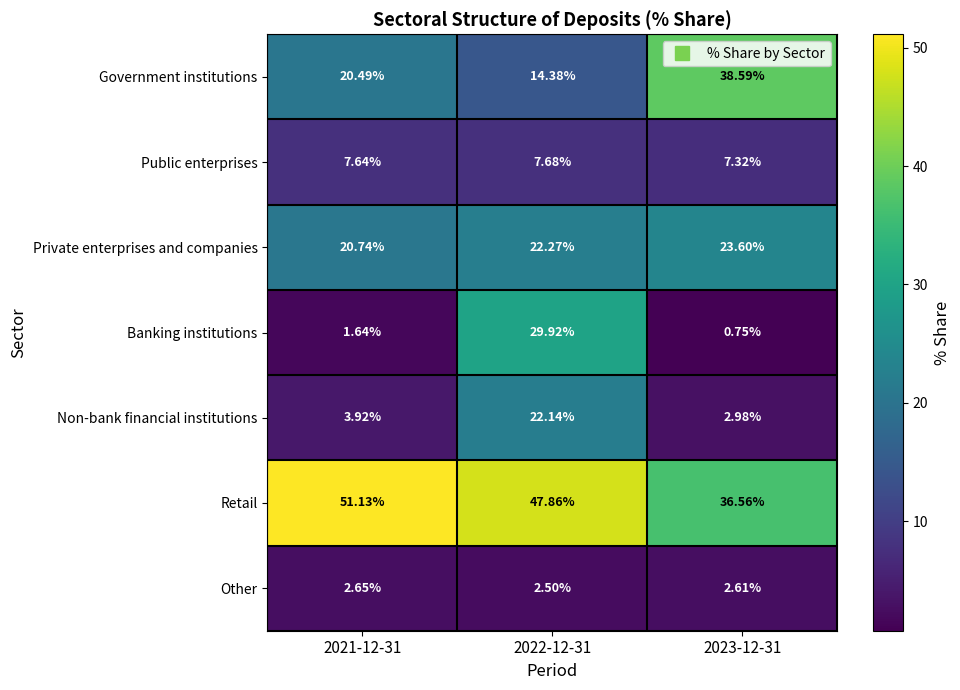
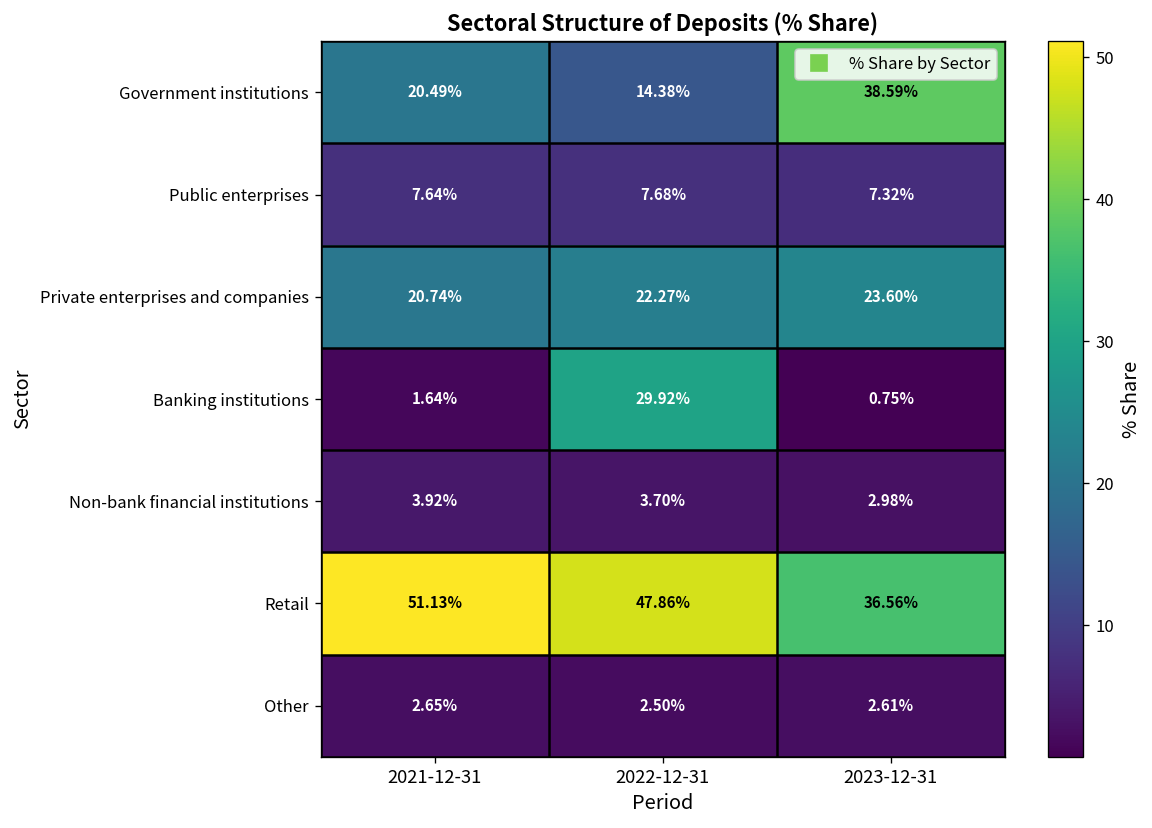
Non-bank financial institutions, 2022-12-31: 22.14% -> 3.70%
